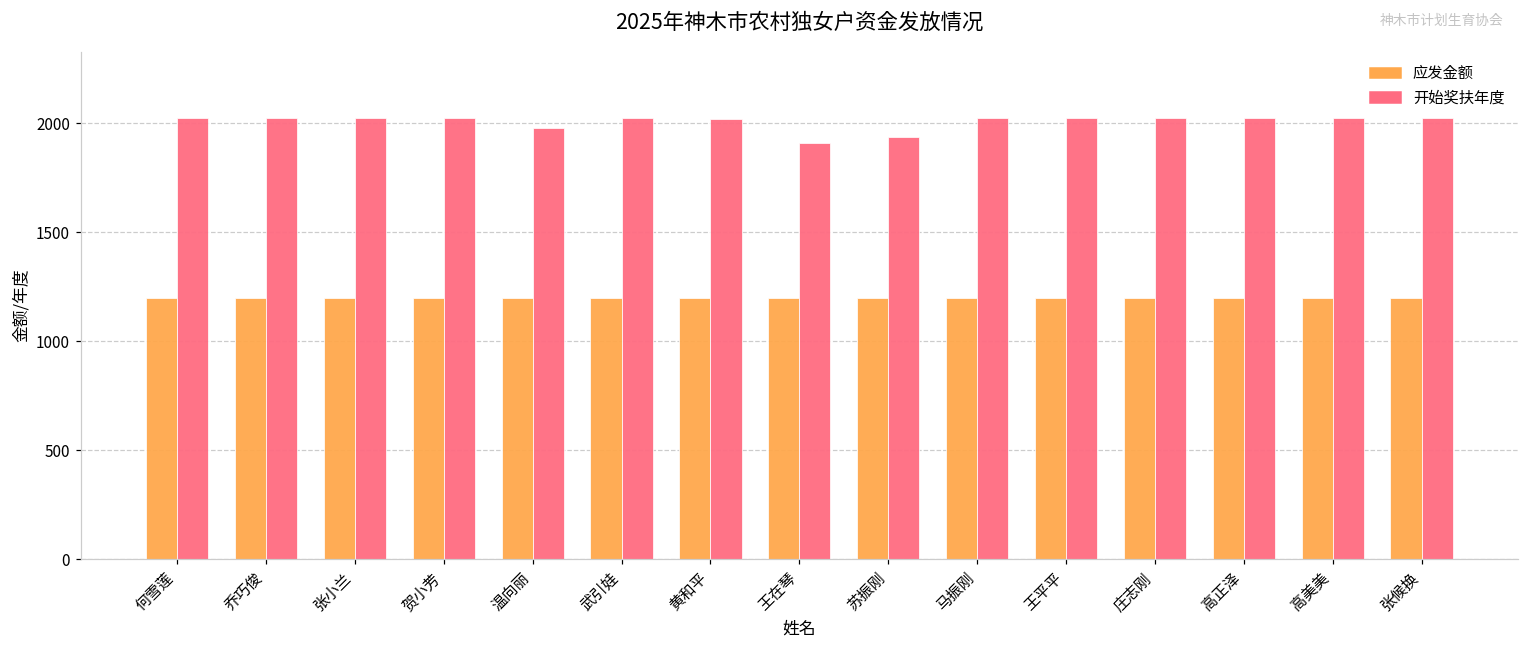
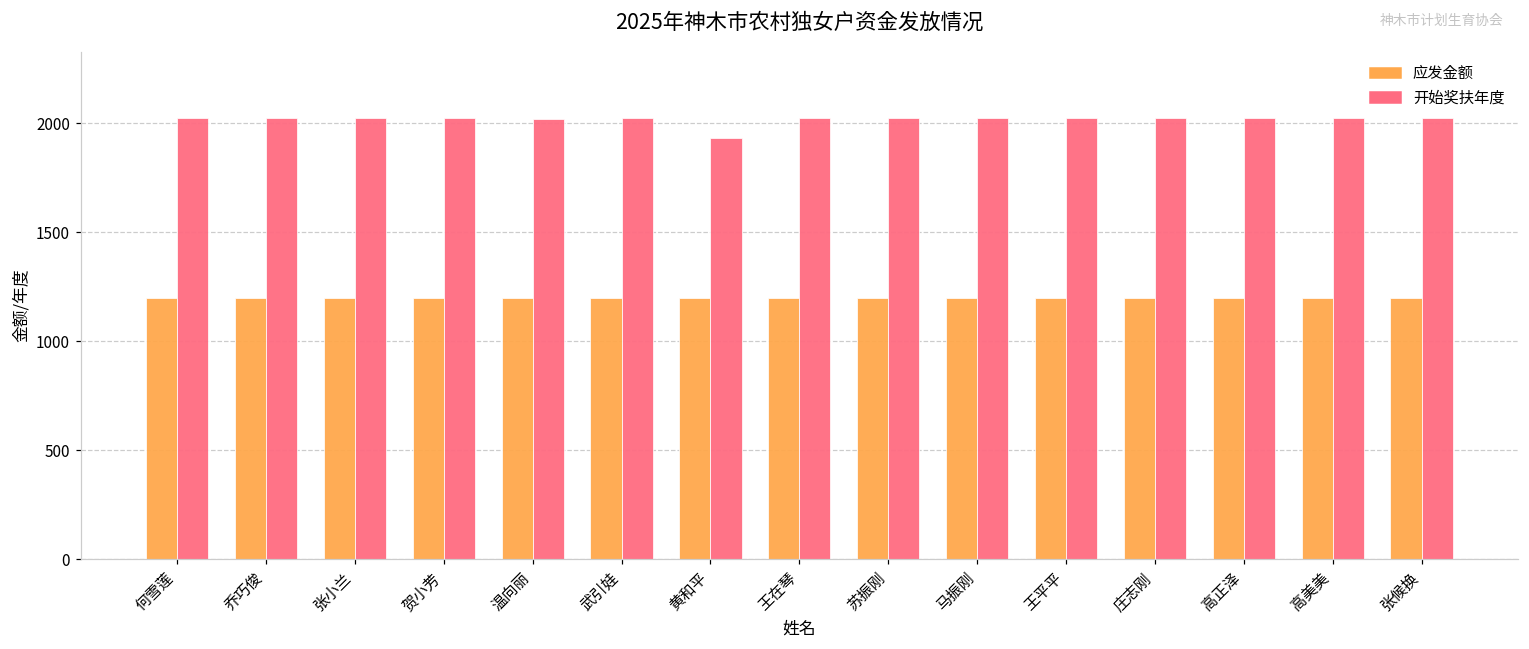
开始奖扶年度, 温向丽: 1980 -> 2020
开始奖扶年度, 黄和平: 2020 -> 1930
开始奖扶年度, 王在琴: 1910 -> 2020
开始奖扶年度, 苏振刚: 1940 -> 2020
